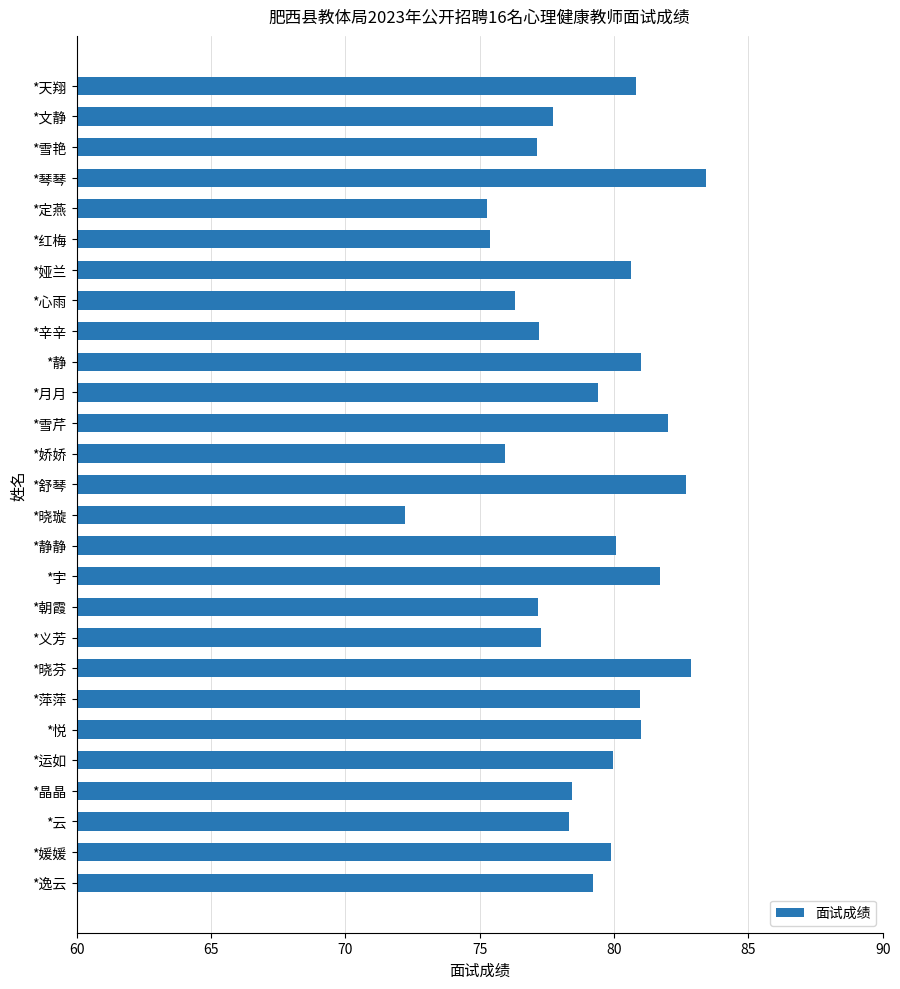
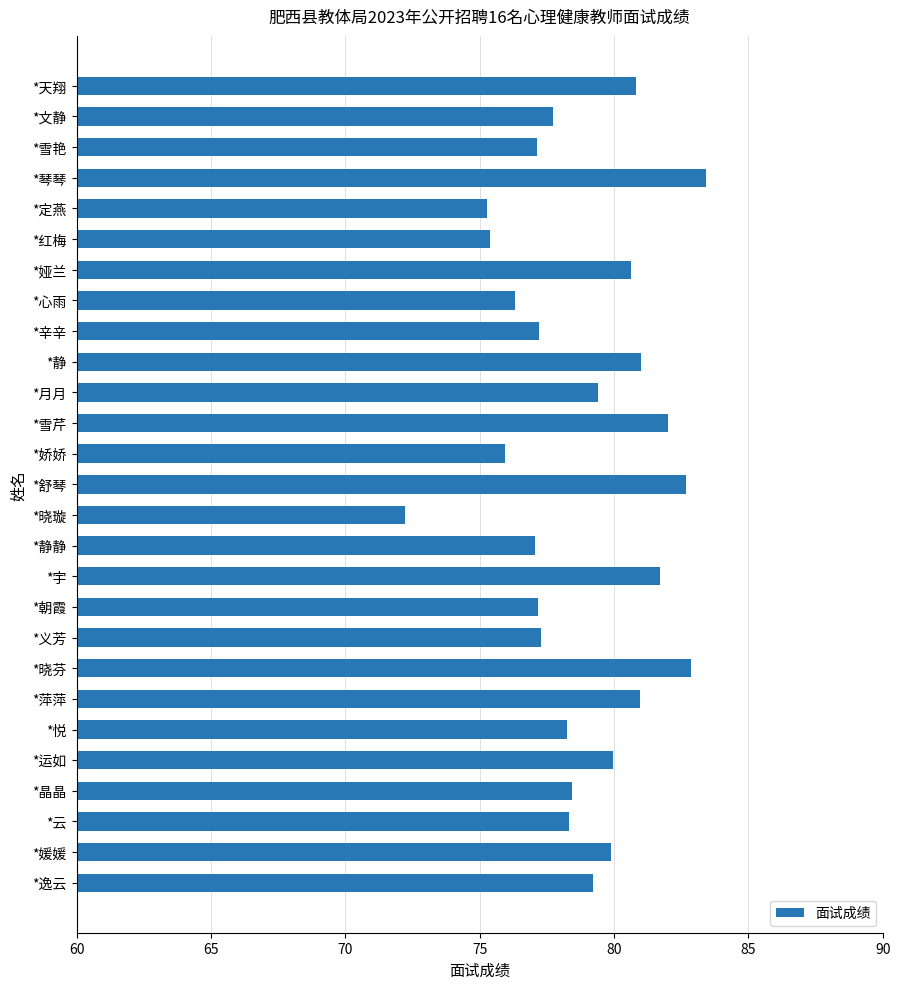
*静静: 80.1 -> 77.1
*悦: 81.0 -> 78.2
